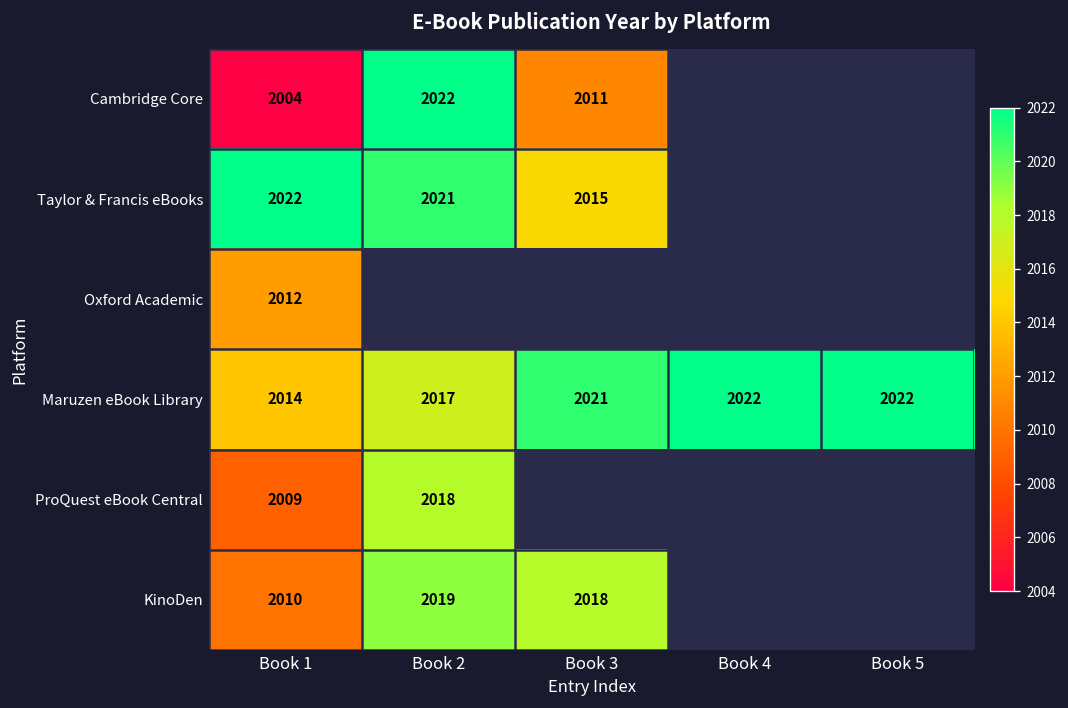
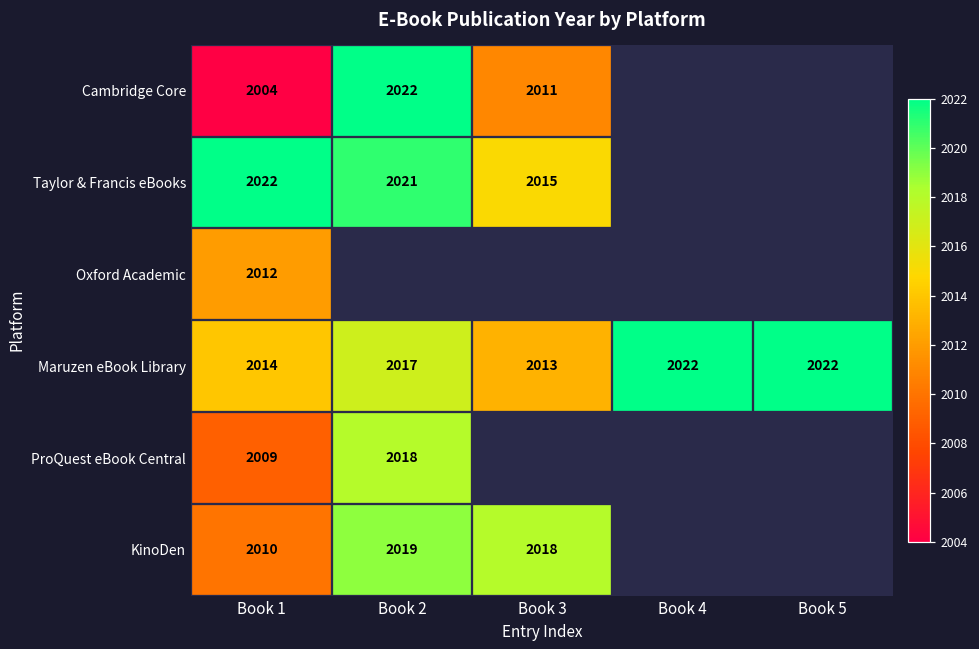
Maruzen eBook Library, Book 3: 2021 -> 2013
